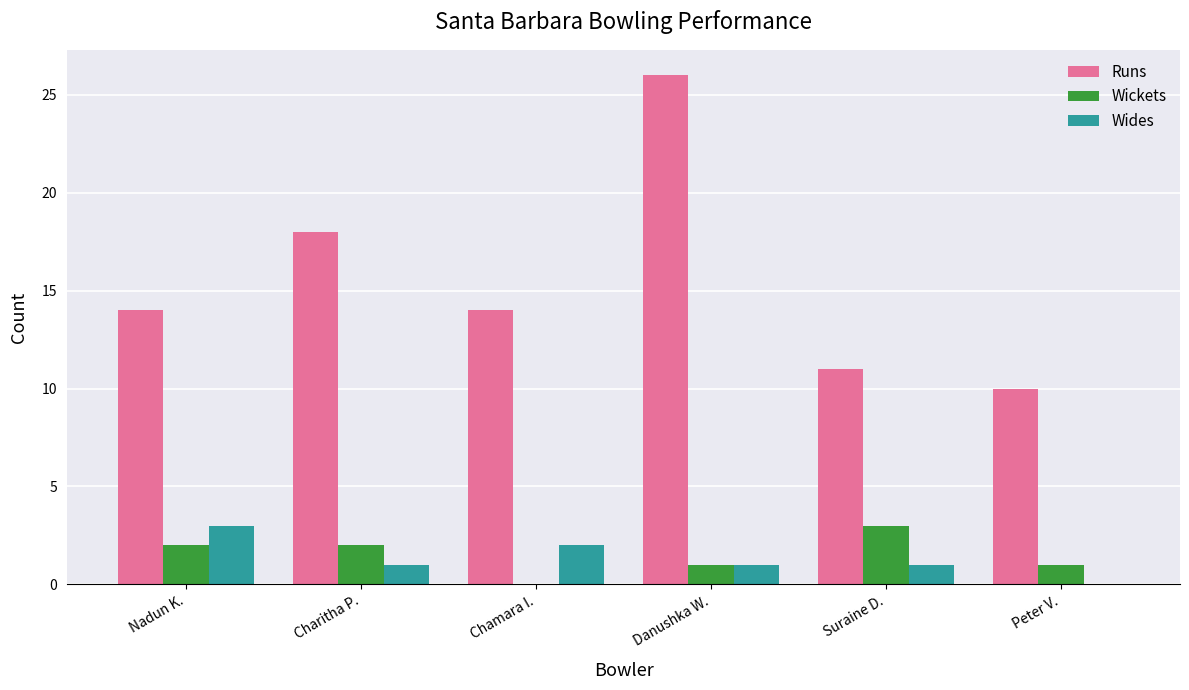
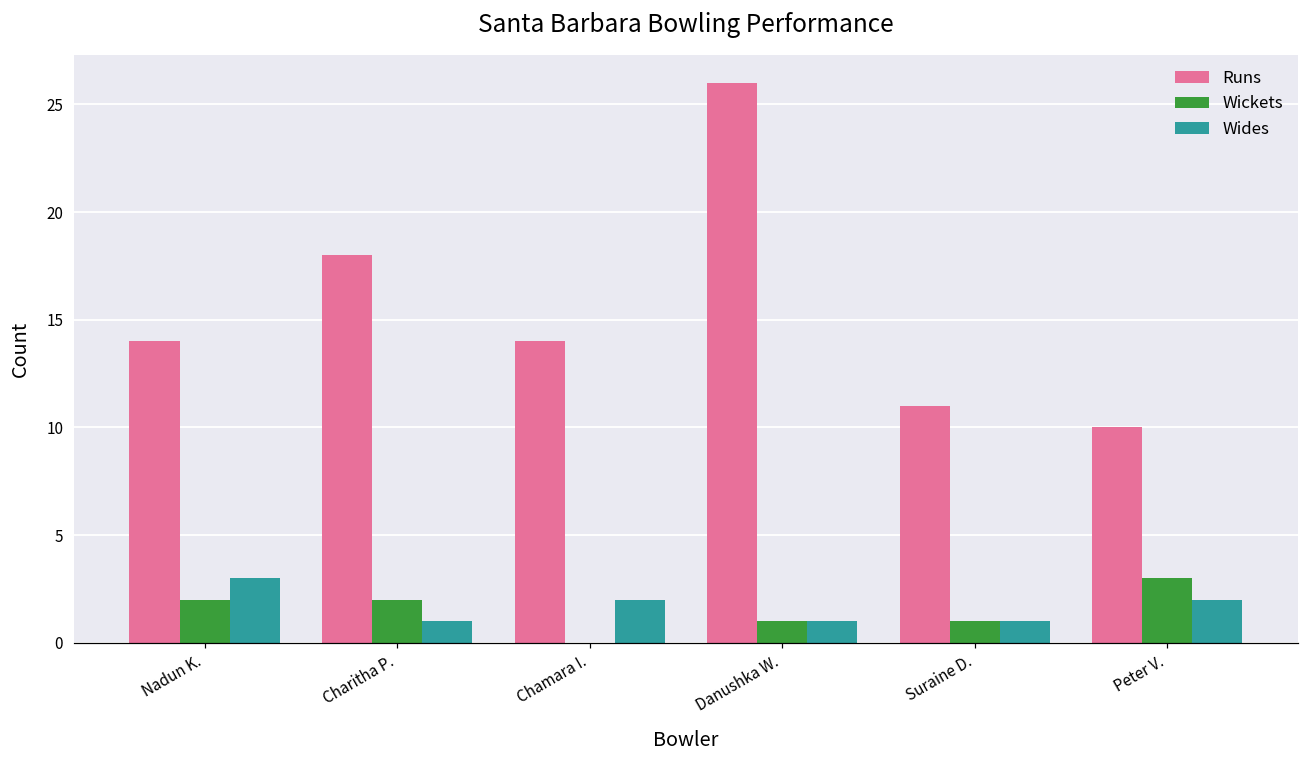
Wickets, Suraine D.: 3 -> 1
Wickets, Peter V.: 1 -> 3
Wides, Peter V.: 0 -> 2
